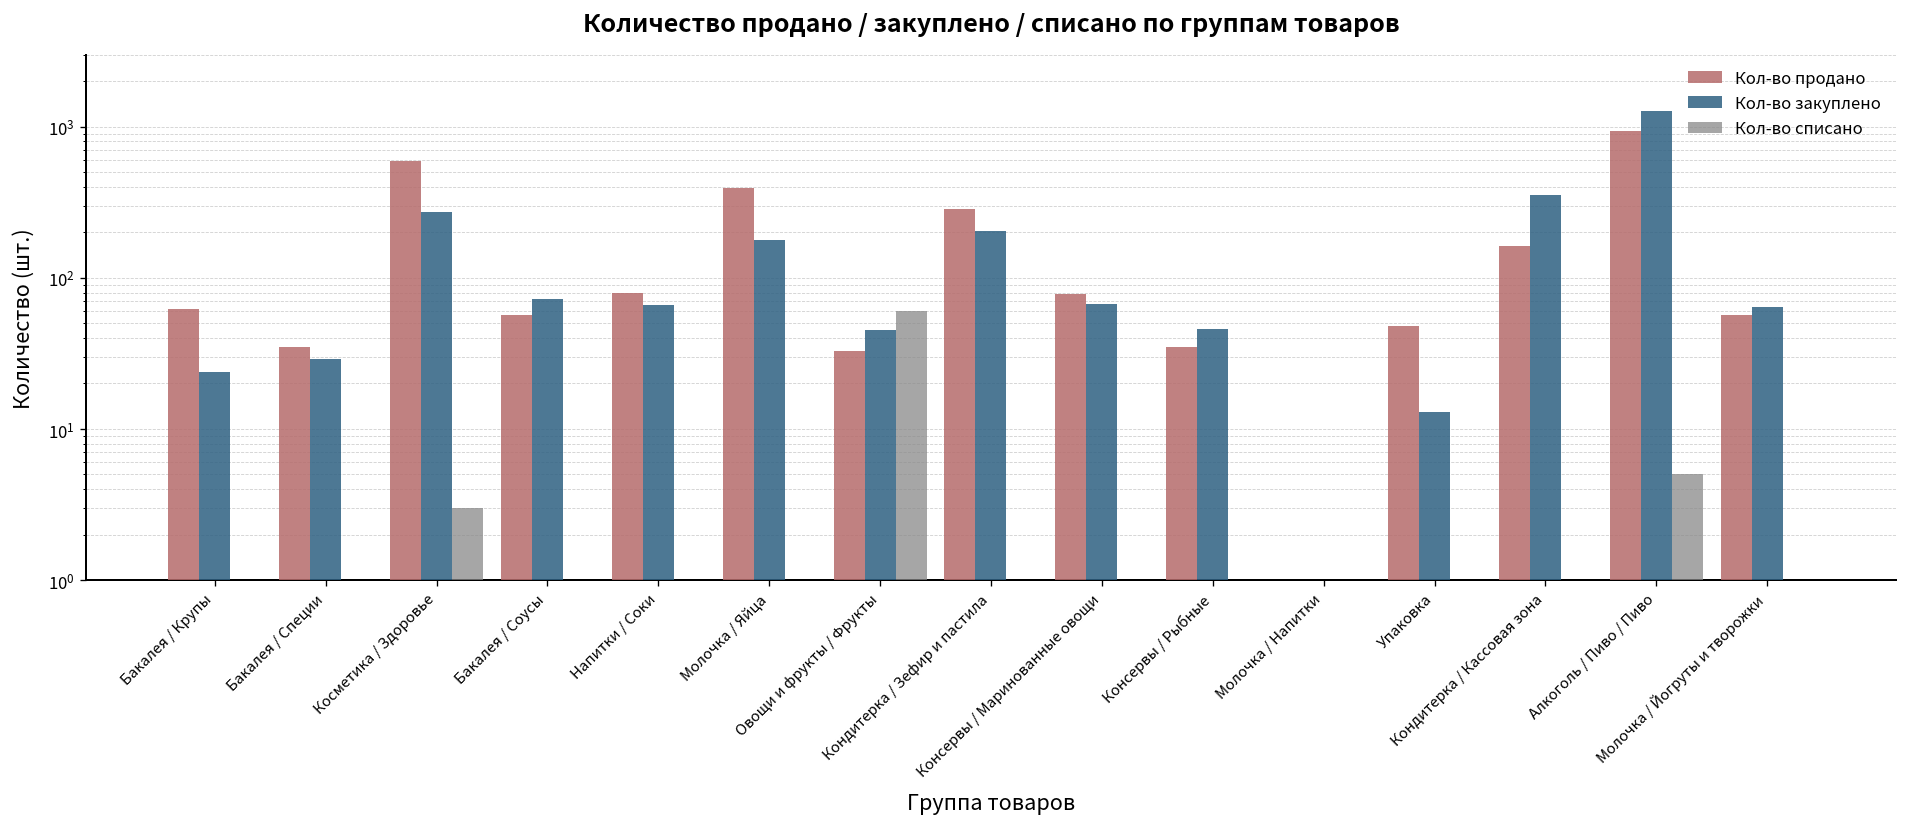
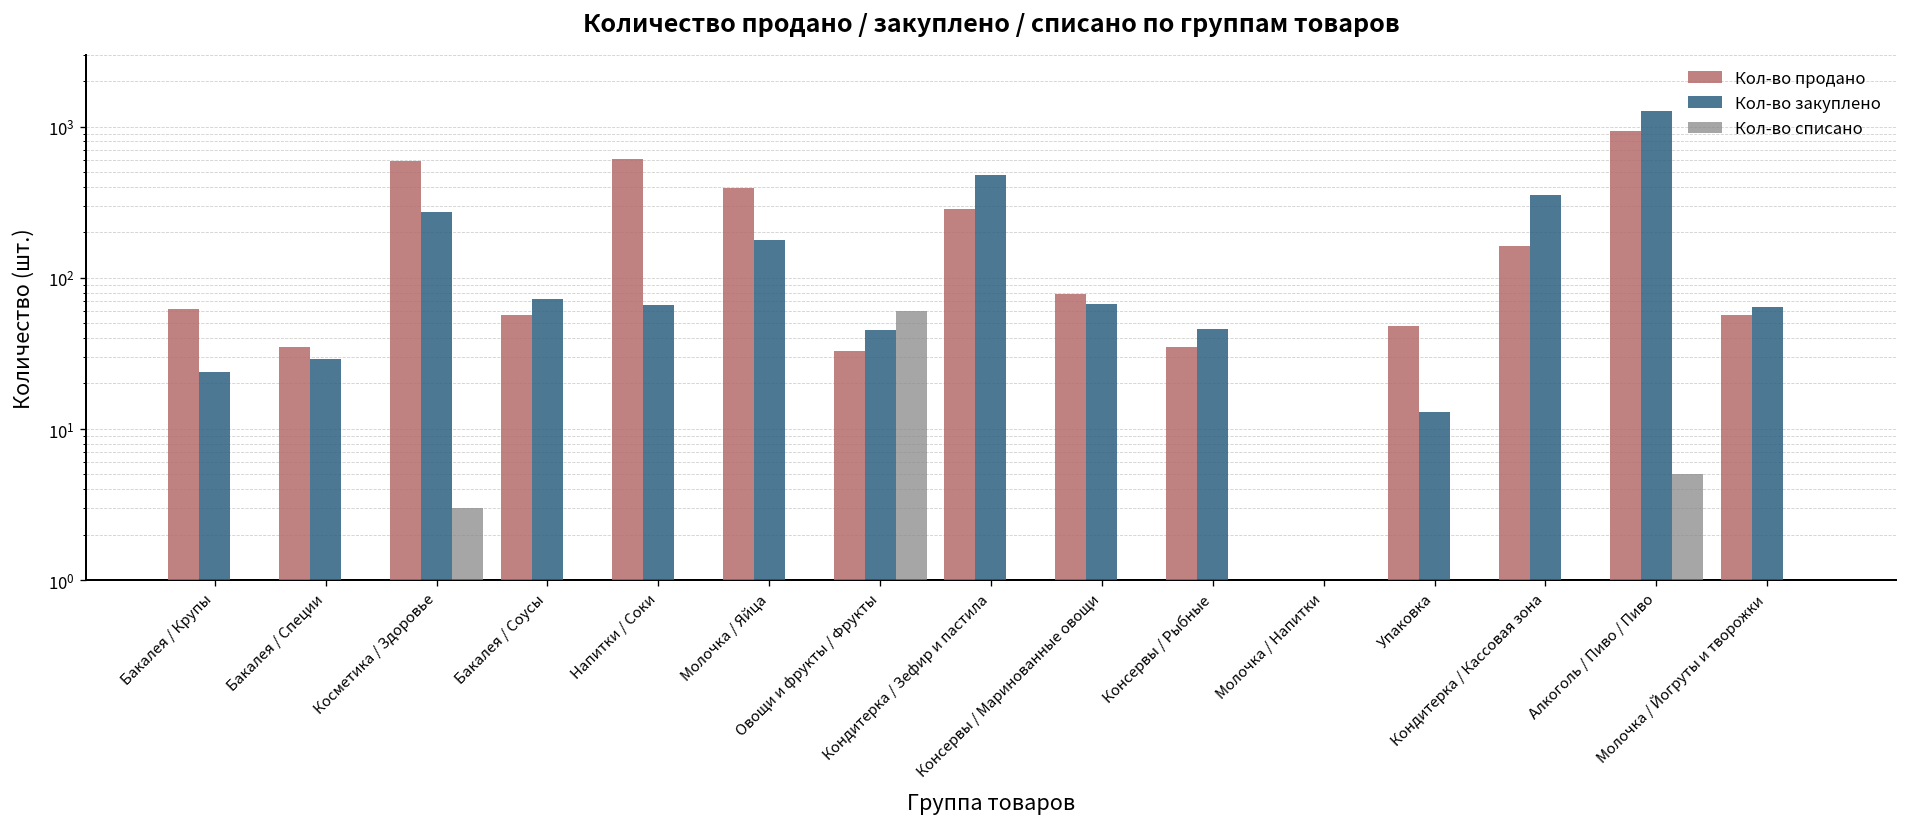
Кол-во продано, Напитки / Соки: 80 -> 600
Кол-во закуплено, Кондитерка / Зефир и пастила: 210 -> 480
